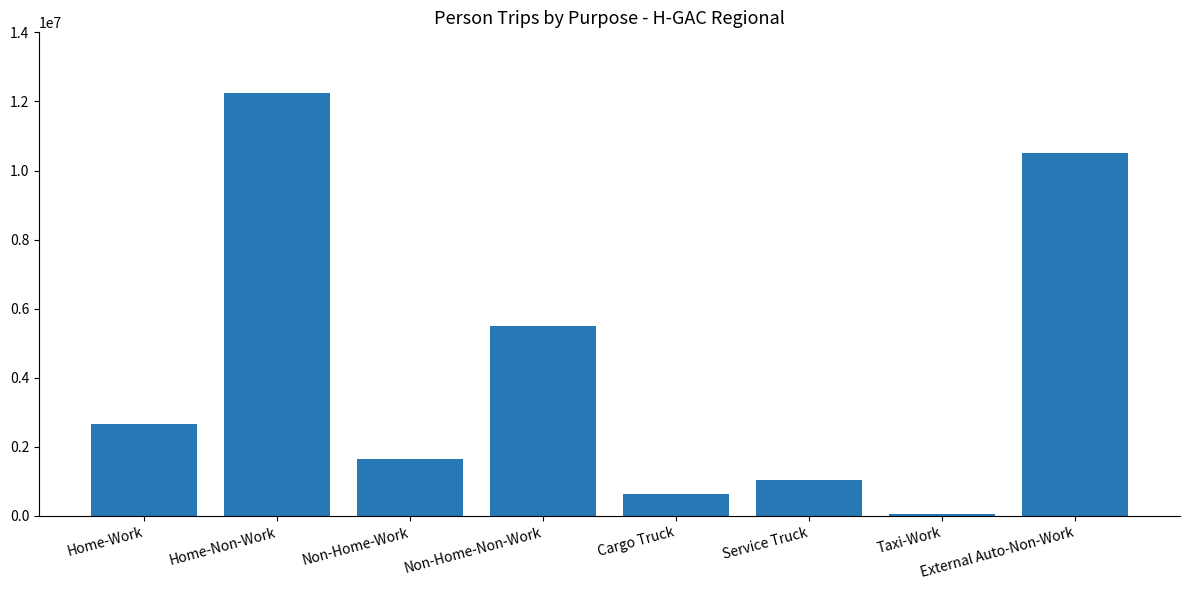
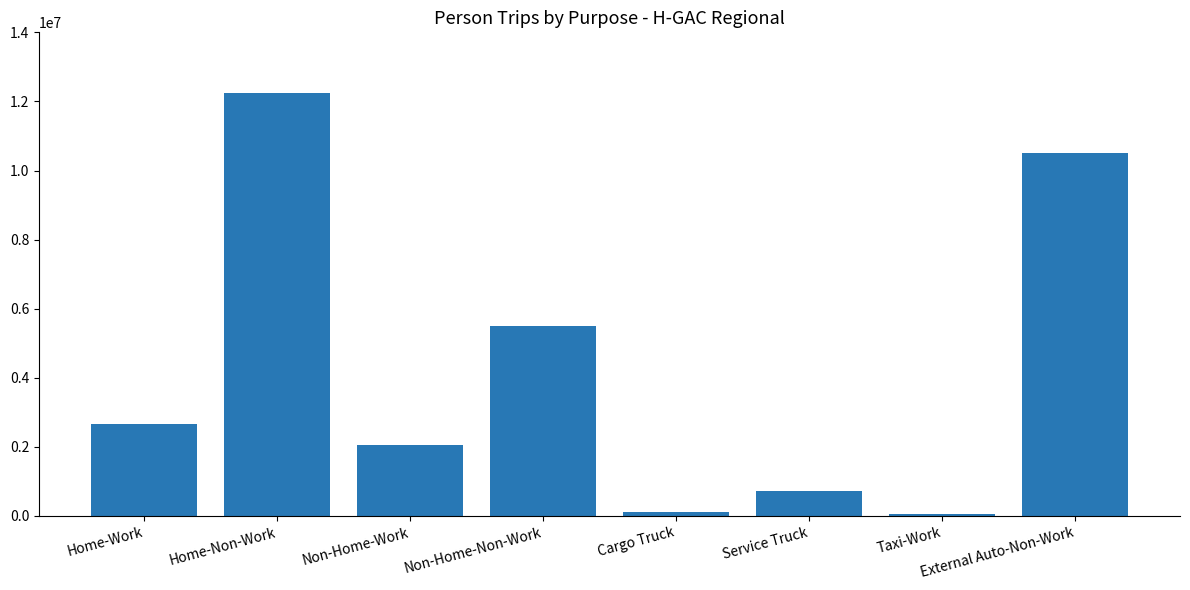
Non-Home-Work: 1700000 -> 2100000
Cargo Truck: 600000 -> 100000
Service Truck: 1000000 -> 700000
